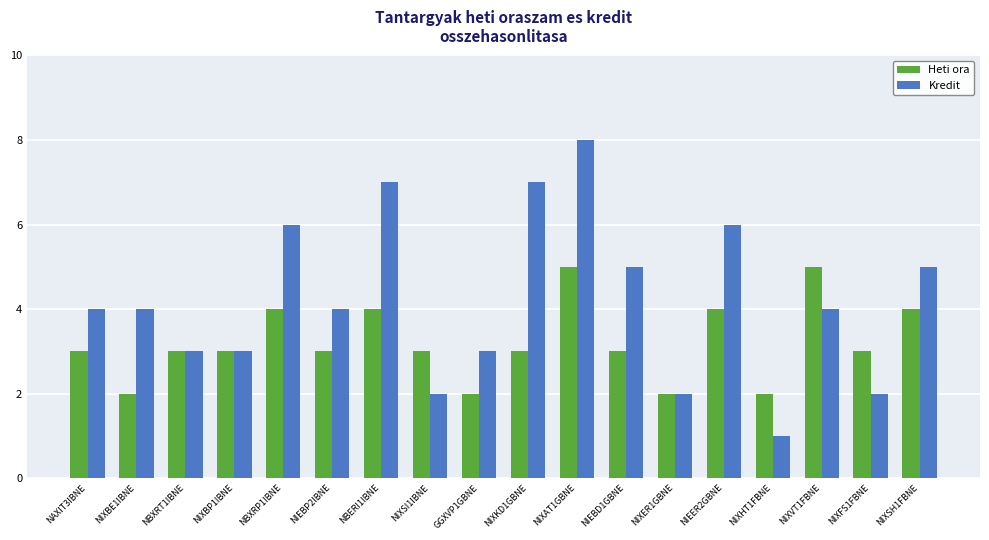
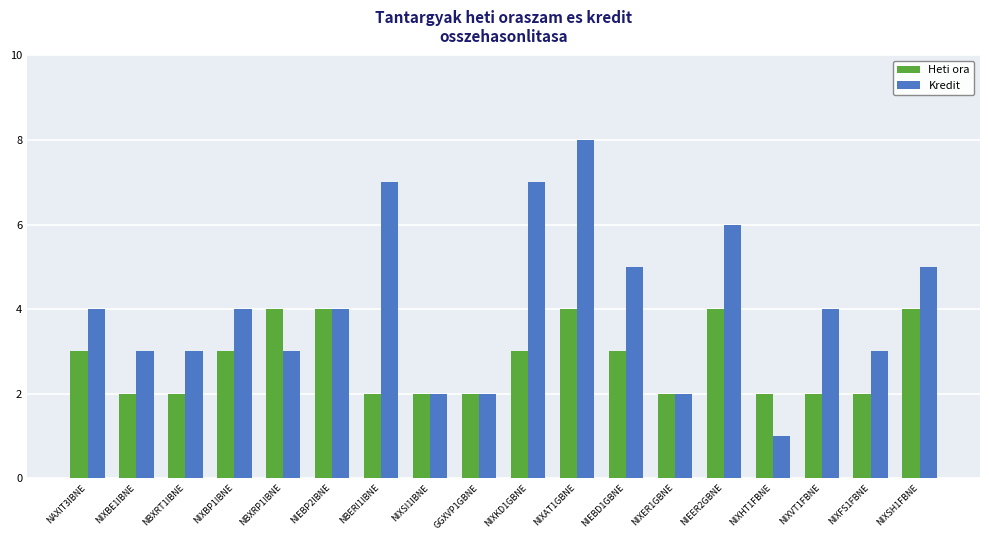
Kredit, NIXBE1IBNE: 4 -> 3
Heti ora, NBXRT1IBNE: 3 -> 2
Kredit, NIXBP1IBNE: 3 -> 4
Kredit, NBXRP1IBNE: 6 -> 3
Heti ora, NIEBP2IBNE: 3 -> 4
Heti ora, NBERI1IBNE: 4 -> 2
Heti ora, NIXSI1IBNE: 3 -> 2
Kredit, GGXVP1GBNE: 3 -> 2
Heti ora, NIXAT1GBNE: 5 -> 4
Heti ora, NIXVT1FBNE: 5 -> 2
Heti ora, NIXFS1FBNE: 3 -> 2
Kredit, NIXFS1FBNE: 2 -> 3
